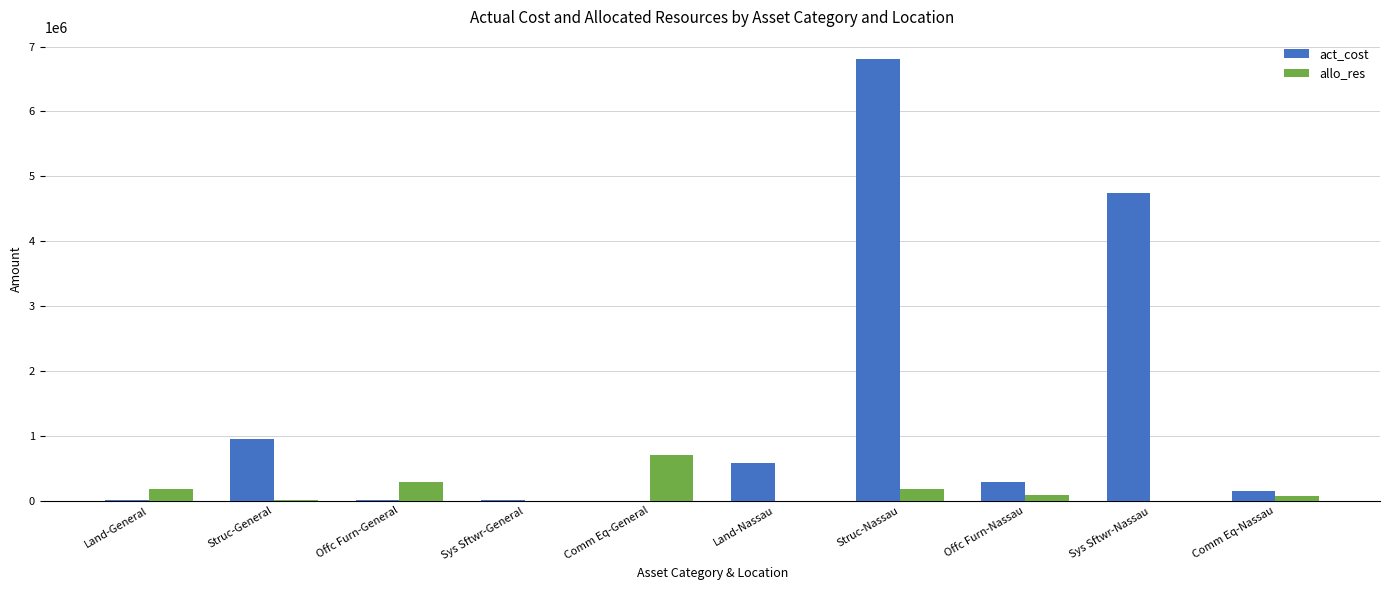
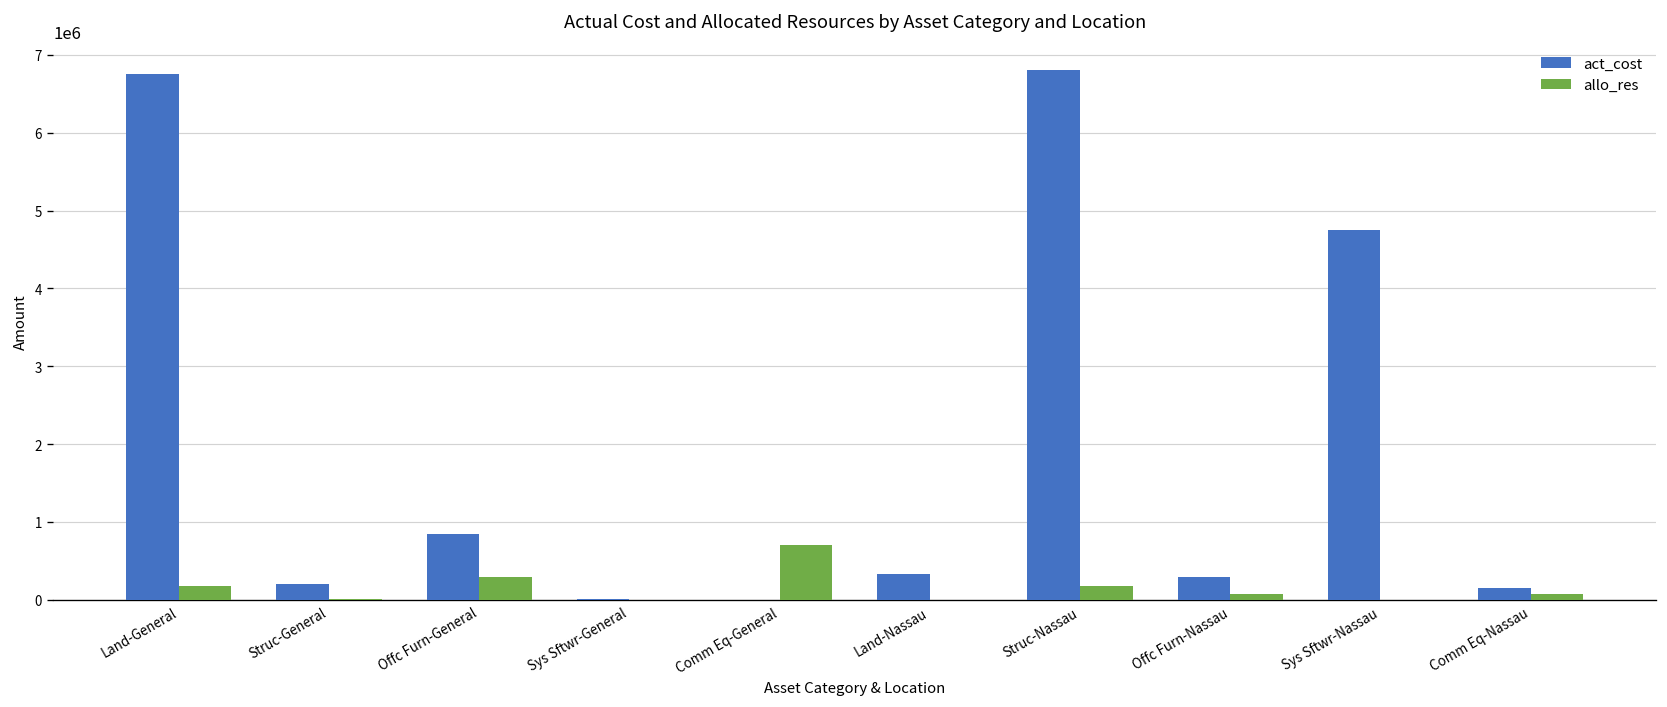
act_cost, Land-General: 0 -> 6800000
act_cost, Struc-General: 900000 -> 200000
act_cost, Offc Furn-General: 0 -> 800000
act_cost, Land-Nassau: 600000 -> 300000
